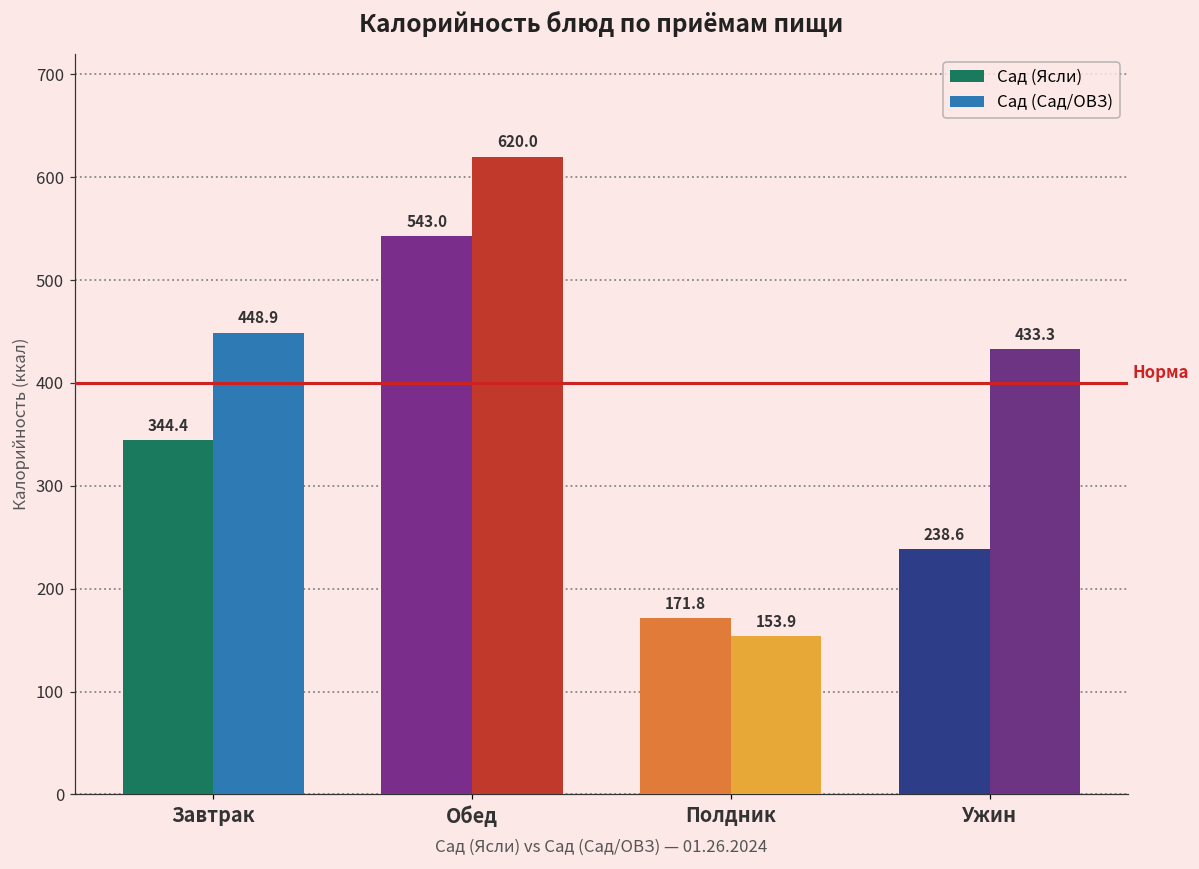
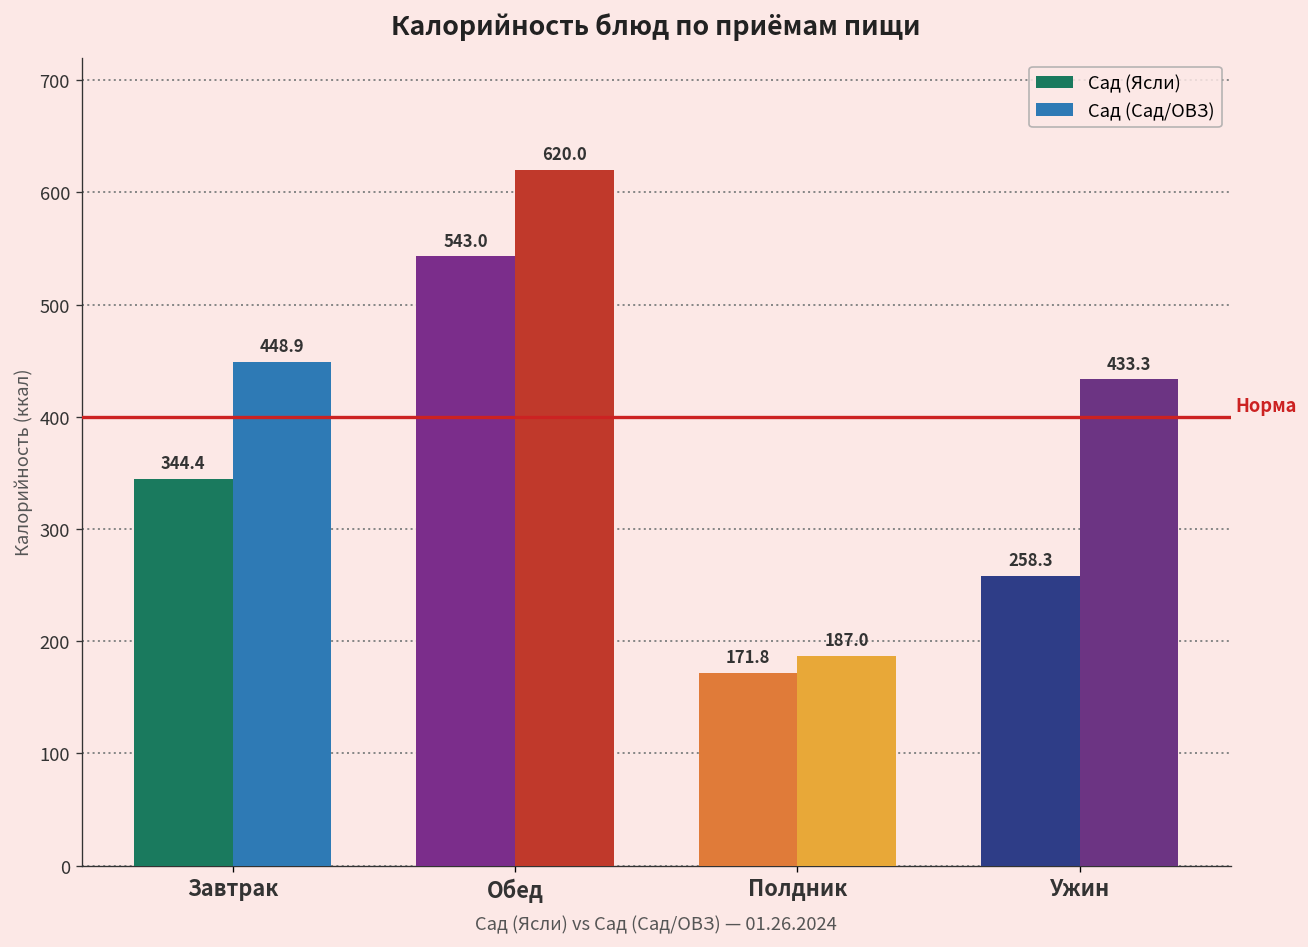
Сад (Сад/ОВЗ), Полдник: 153.9 -> 187.0
Сад (Ясли), Ужин: 238.6 -> 258.3
